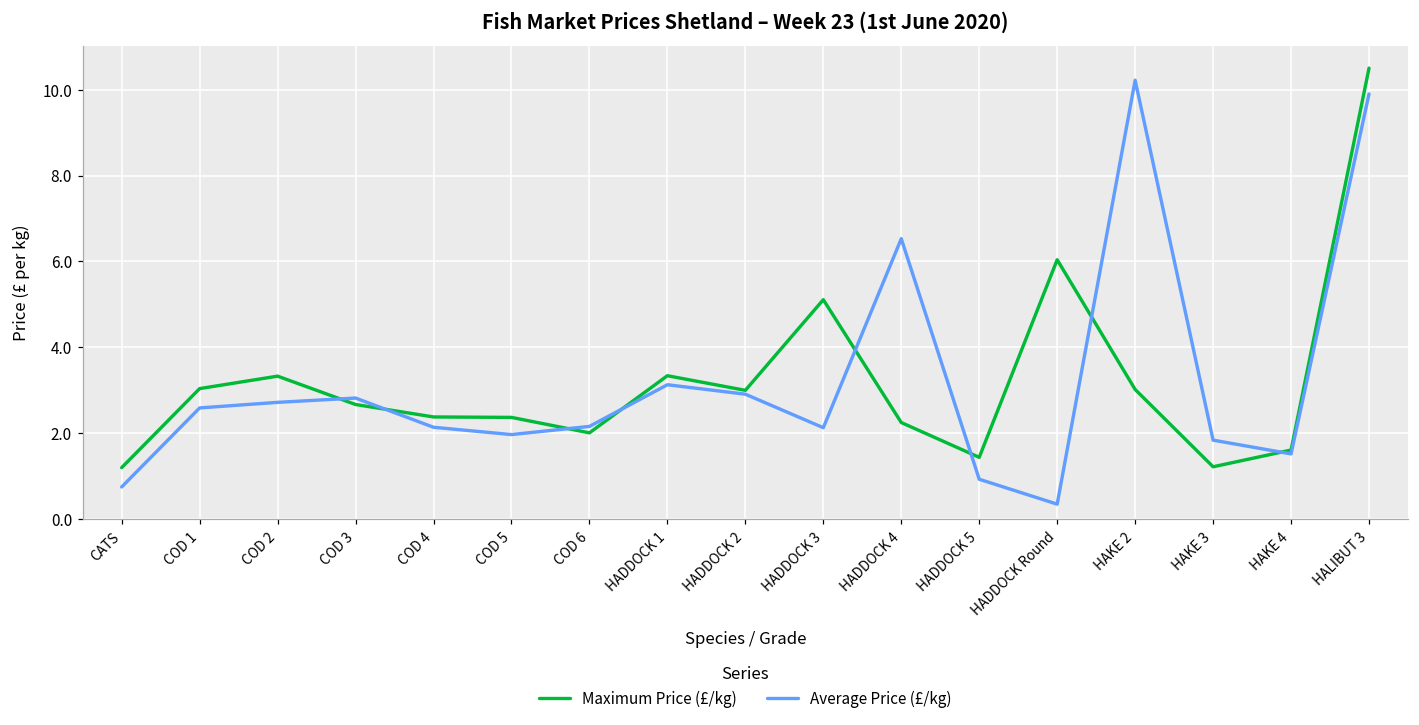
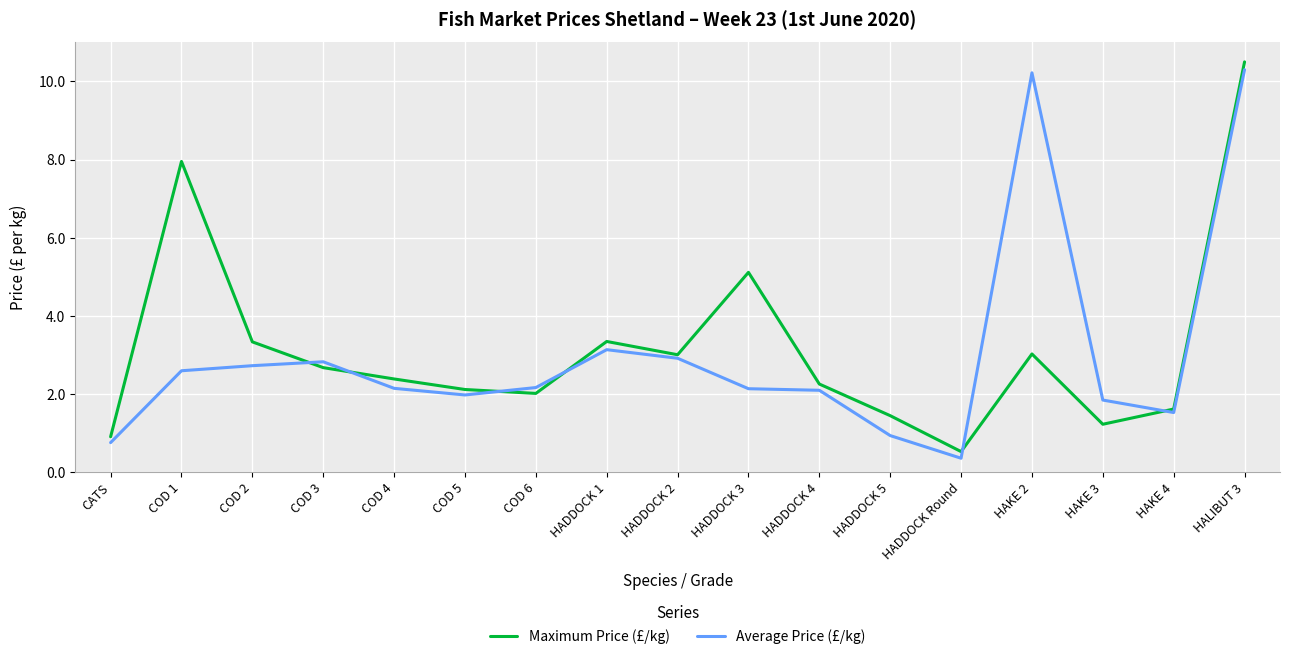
Maximum Price (£/kg), CATS: 1.2 -> 0.9
Maximum Price (£/kg), COD 1: 3.0 -> 8.0
Maximum Price (£/kg), COD 5: 2.4 -> 2.1
Average Price (£/kg), HADDOCK 4: 6.5 -> 2.1
Maximum Price (£/kg), HADDOCK Round: 6.0 -> 0.5
Average Price (£/kg), HALIBUT 3: 9.9 -> 10.3
